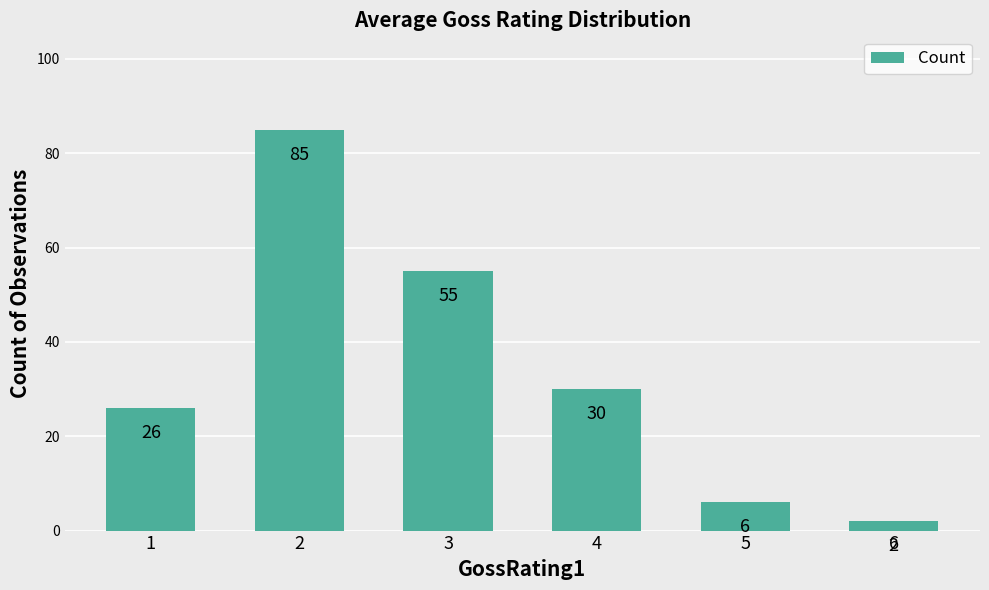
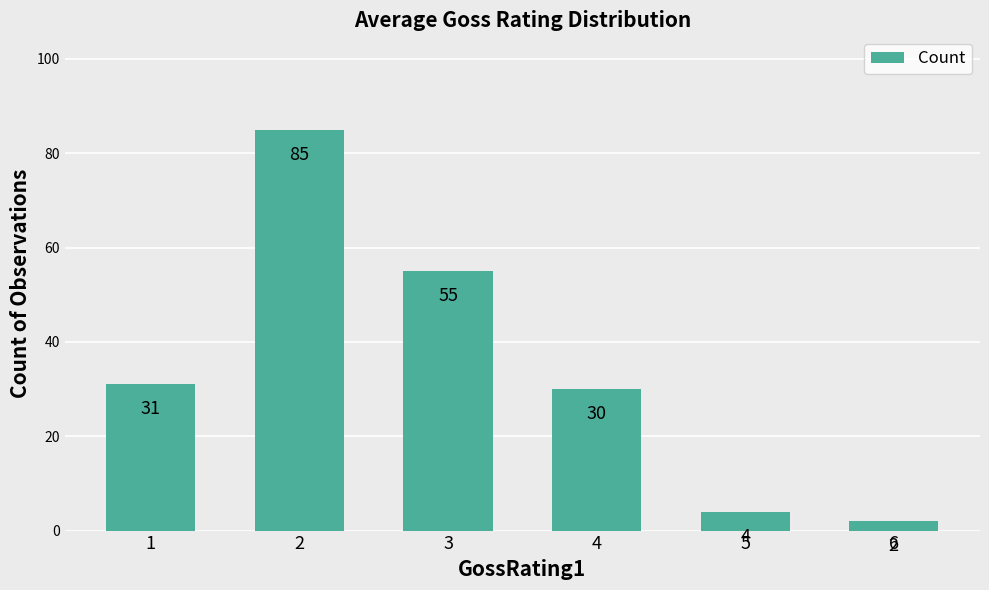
1: 26 -> 31
5: 6 -> 4
